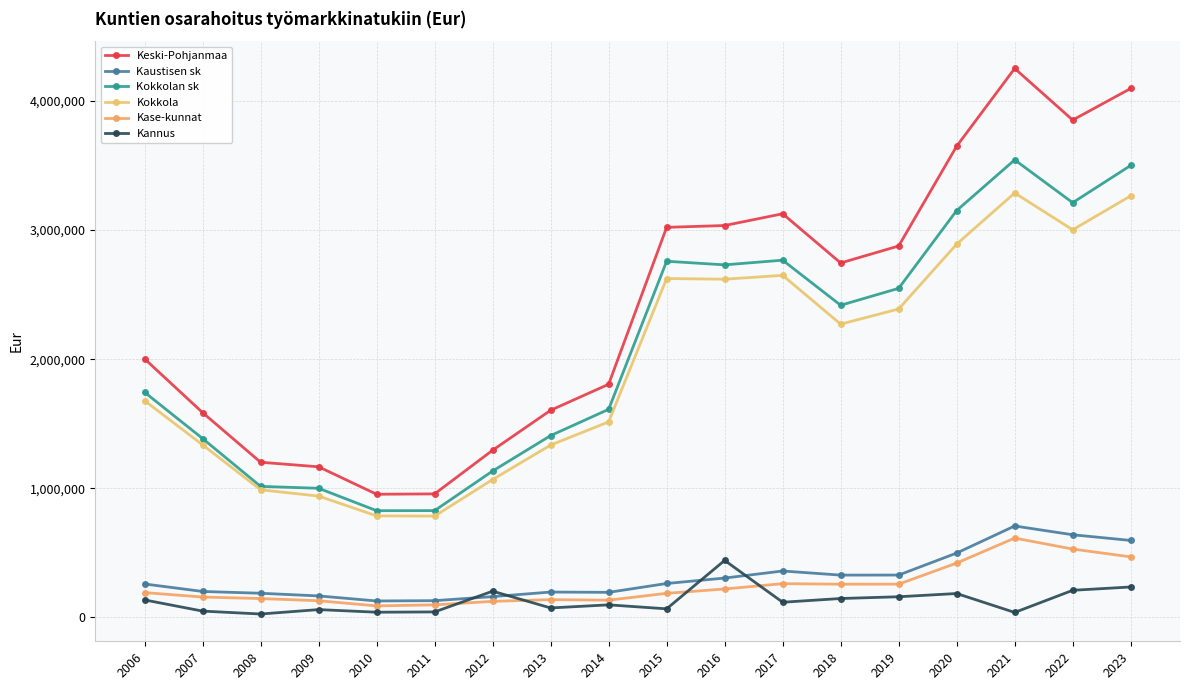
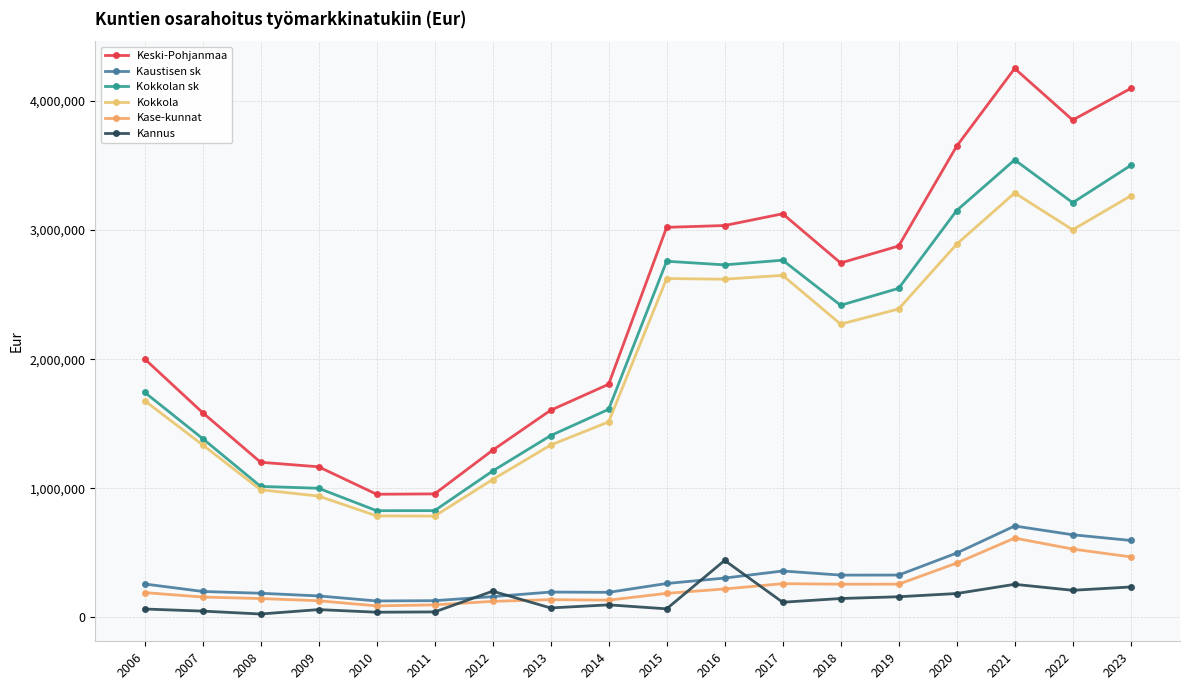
Kannus, 2006: 140,000 -> 70,000
Kannus, 2021: 40,000 -> 260,000
